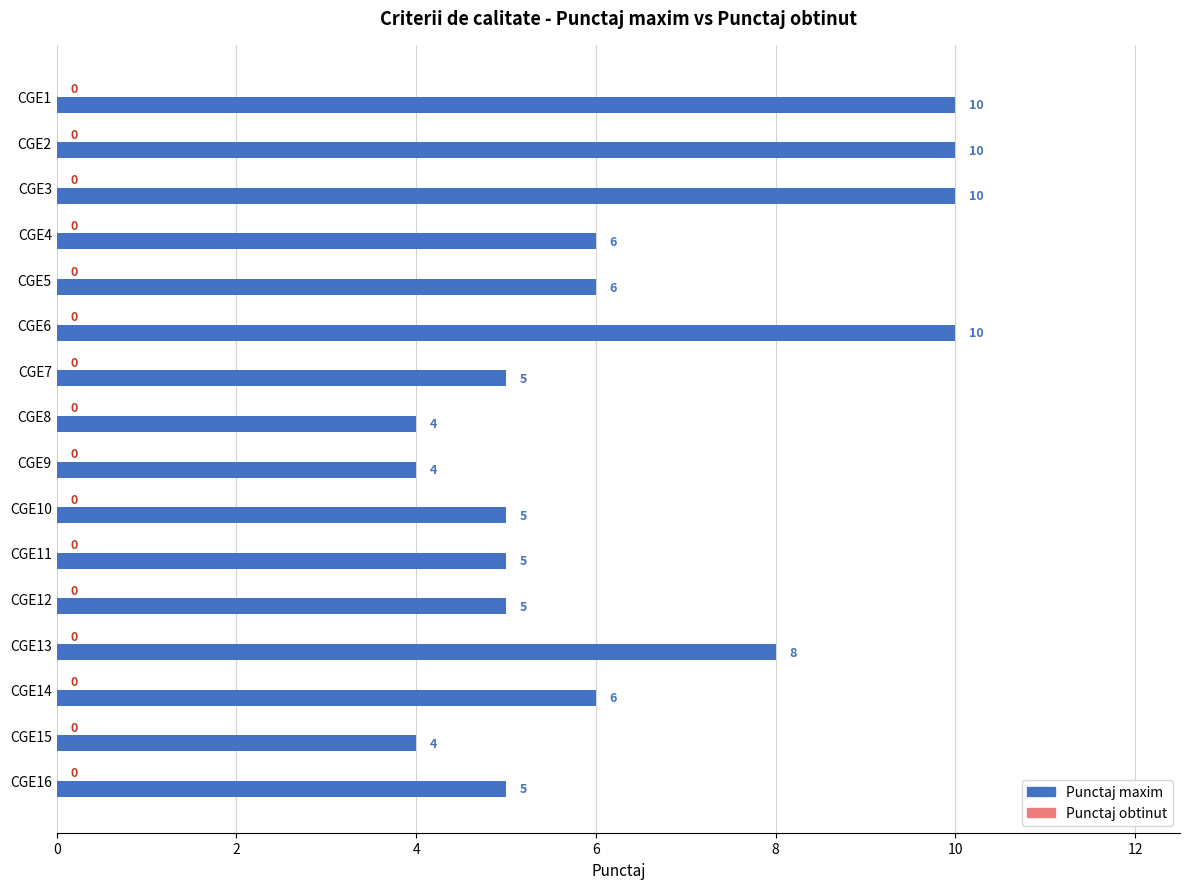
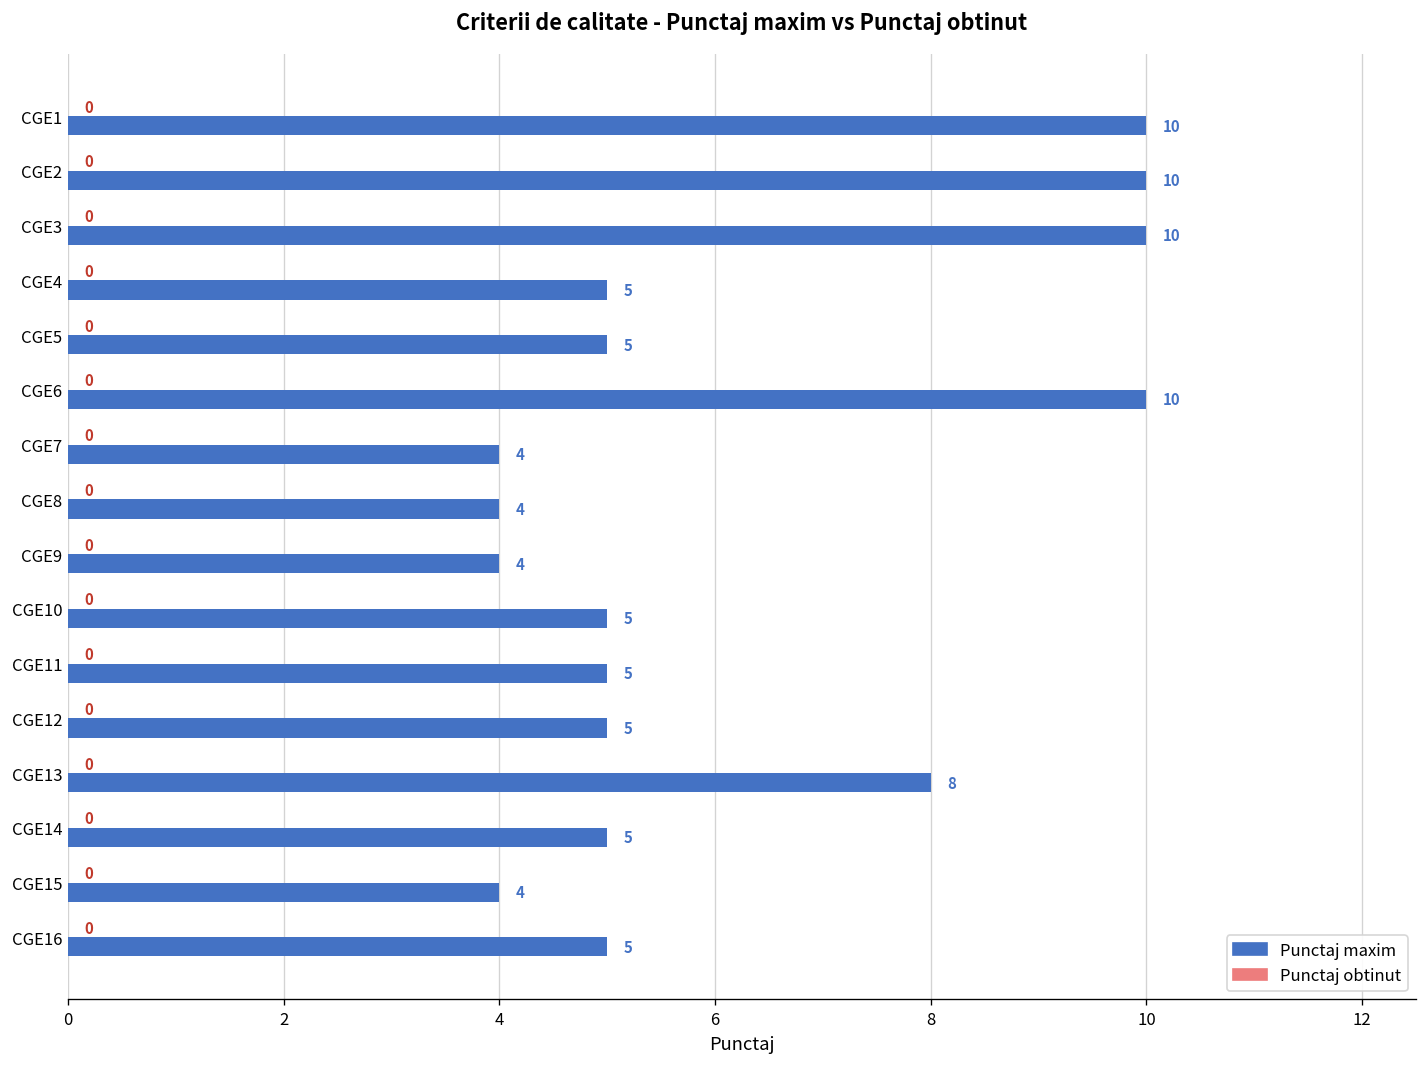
Punctaj maxim, CGE4: 6 -> 5
Punctaj maxim, CGE5: 6 -> 5
Punctaj maxim, CGE7: 5 -> 4
Punctaj maxim, CGE14: 6 -> 5
